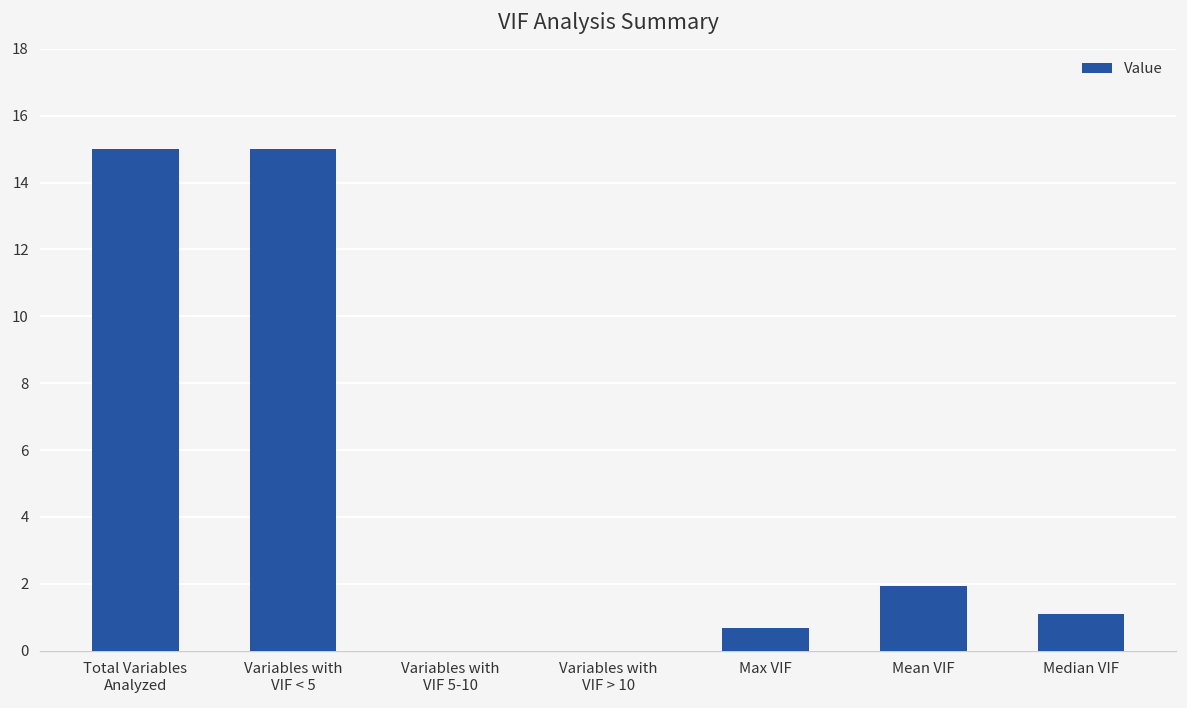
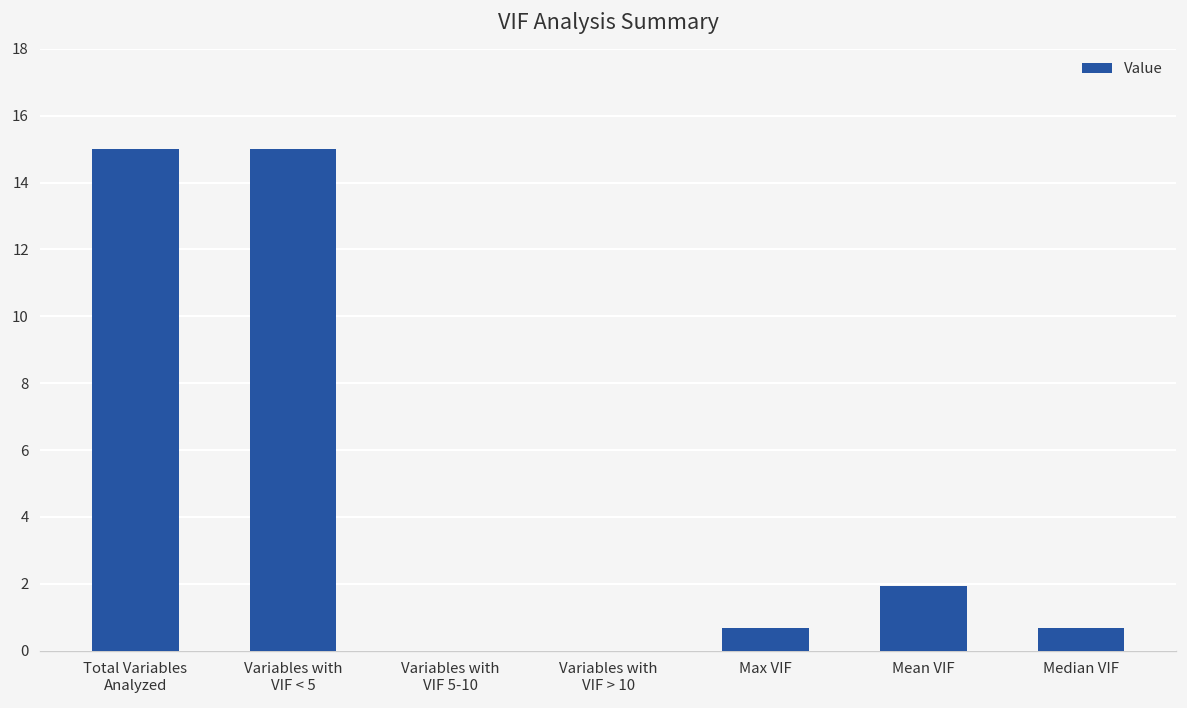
Median VIF: 1.1 -> 0.7
